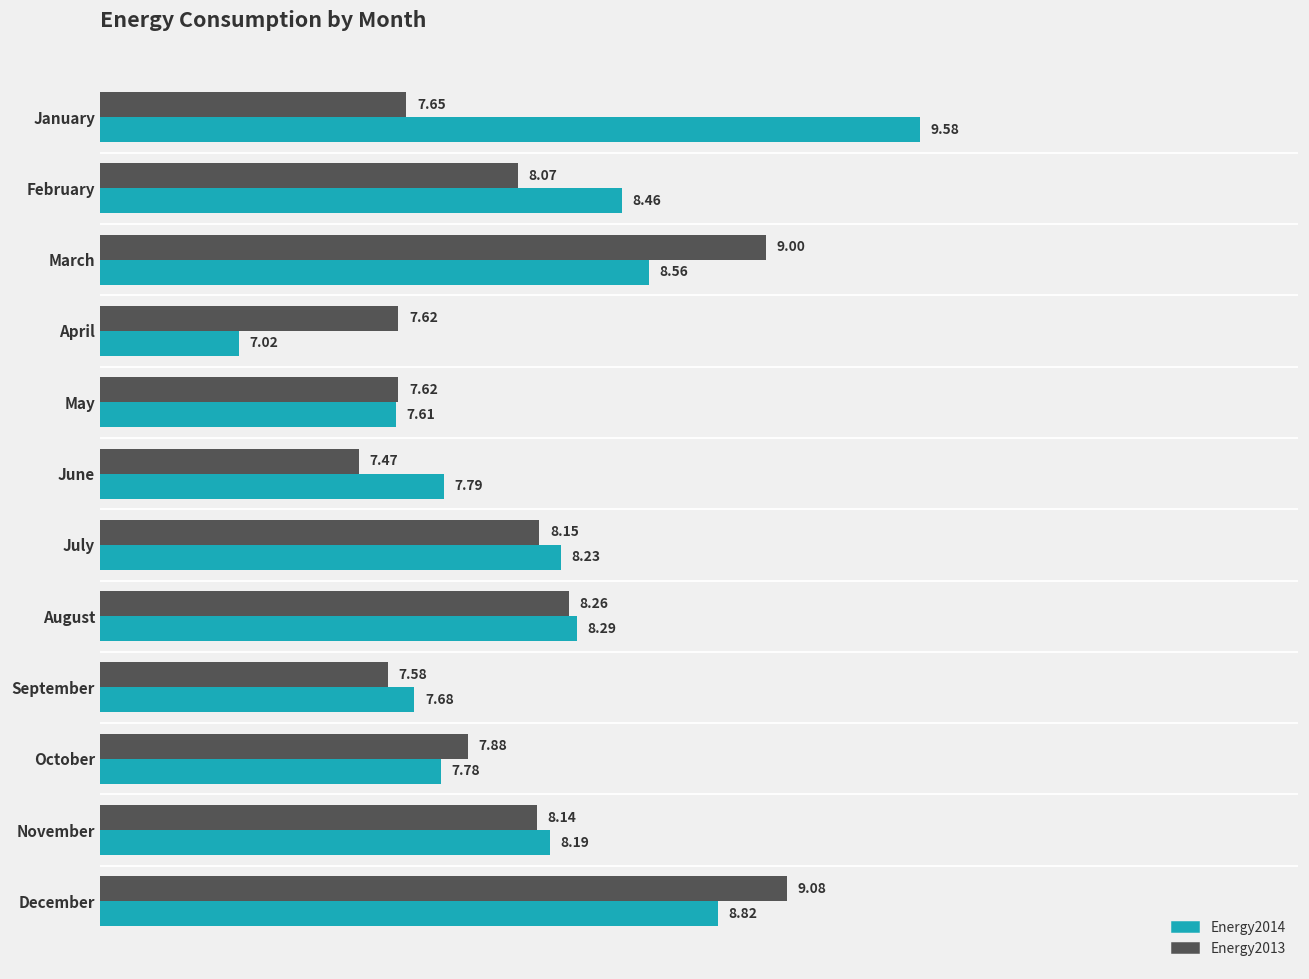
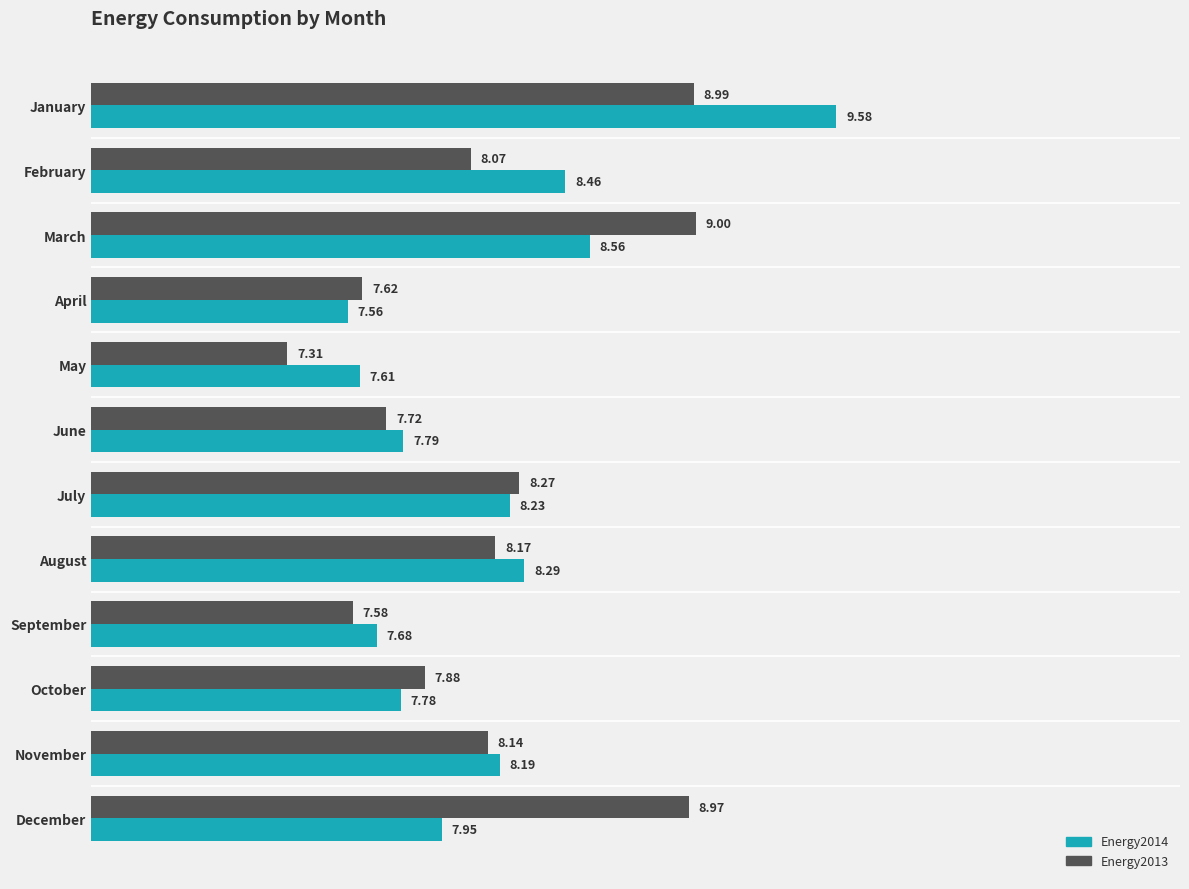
Energy2013, January: 7.65 -> 8.99
Energy2014, April: 7.02 -> 7.56
Energy2013, May: 7.62 -> 7.31
Energy2013, June: 7.47 -> 7.72
Energy2013, July: 8.15 -> 8.27
Energy2013, August: 8.26 -> 8.17
Energy2013, December: 9.08 -> 8.97
Energy2014, December: 8.82 -> 7.95
